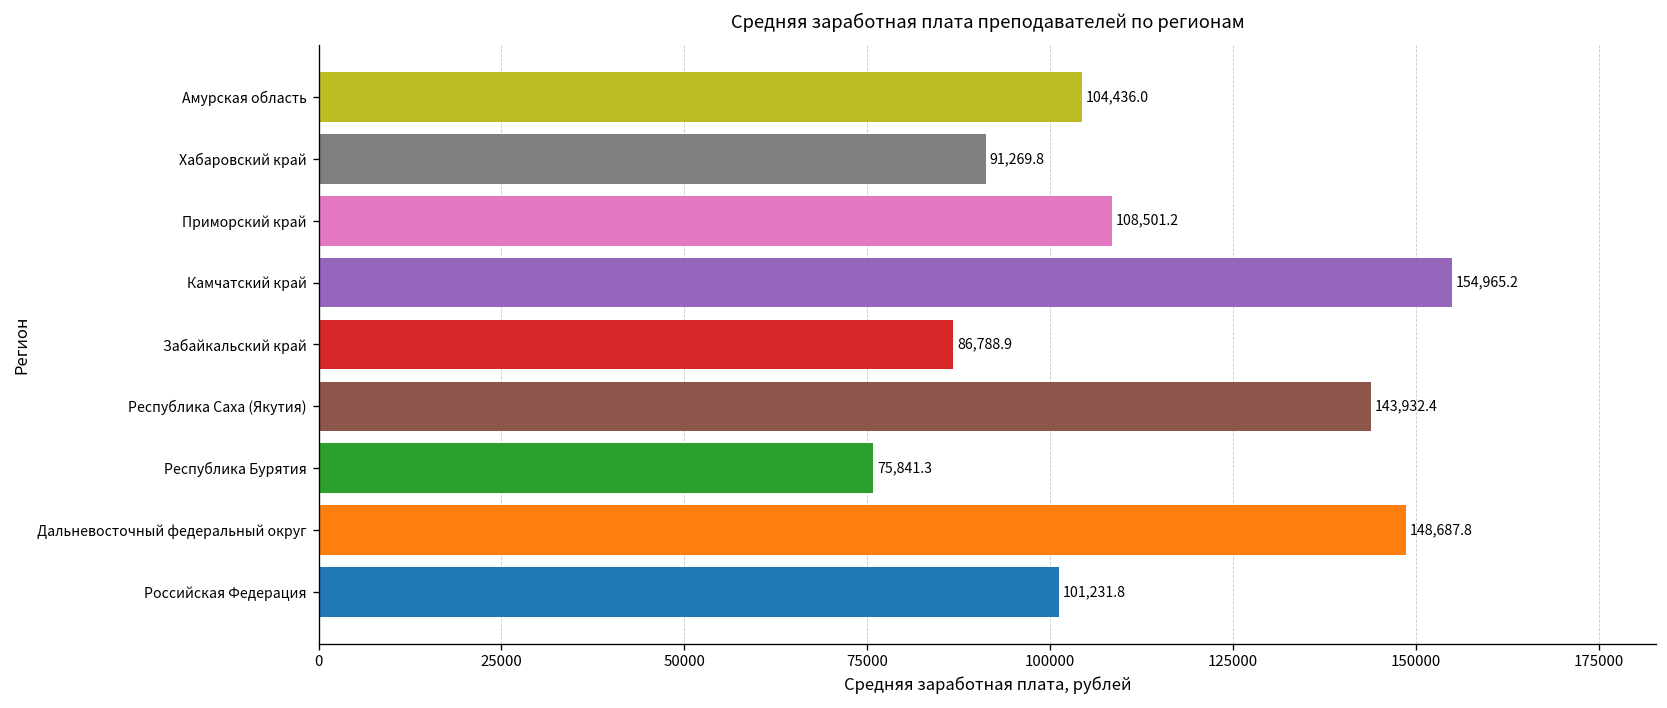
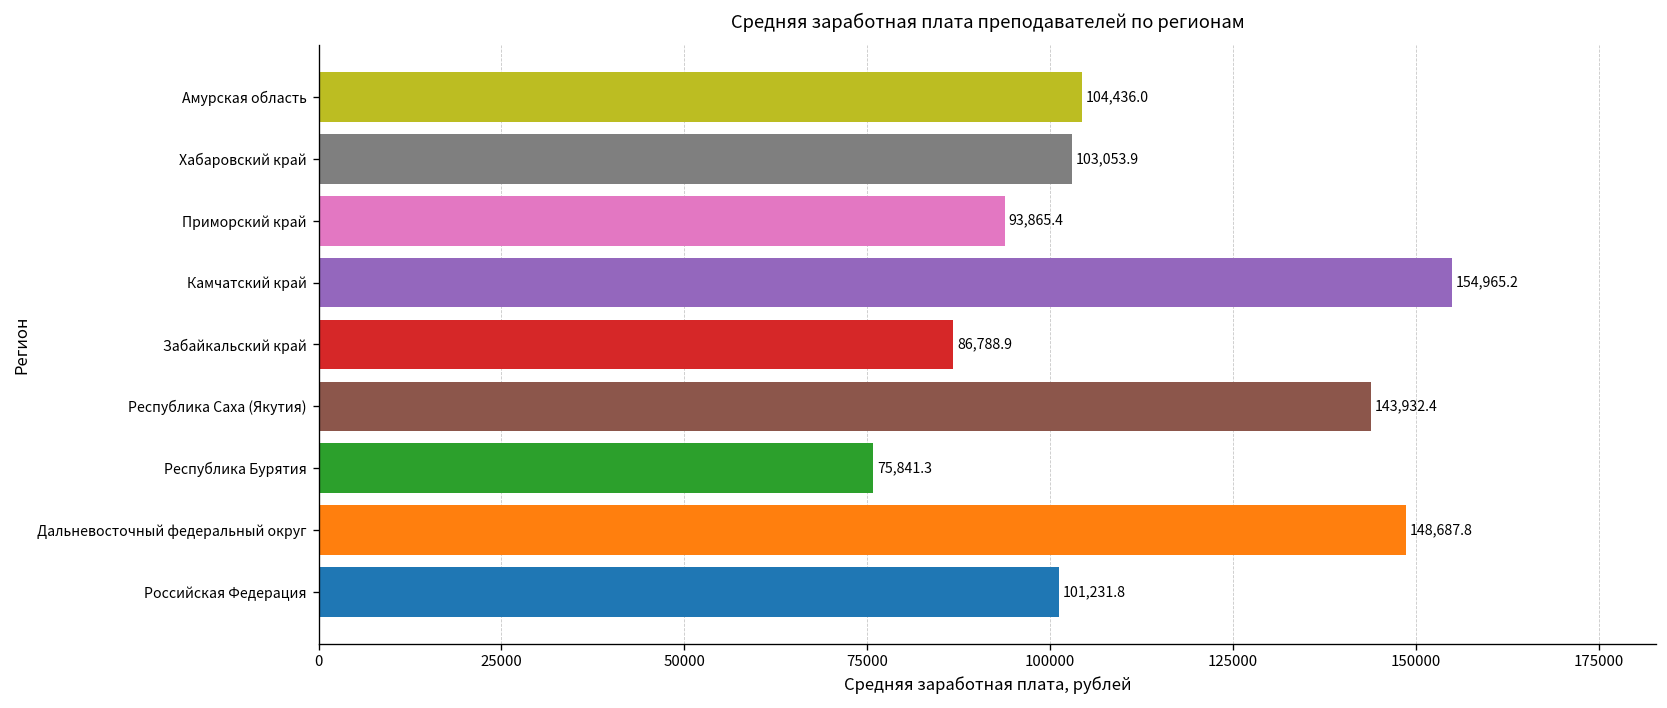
Хабаровский край: 91,269.8 -> 103,053.9
Приморский край: 108,501.2 -> 93,865.4
